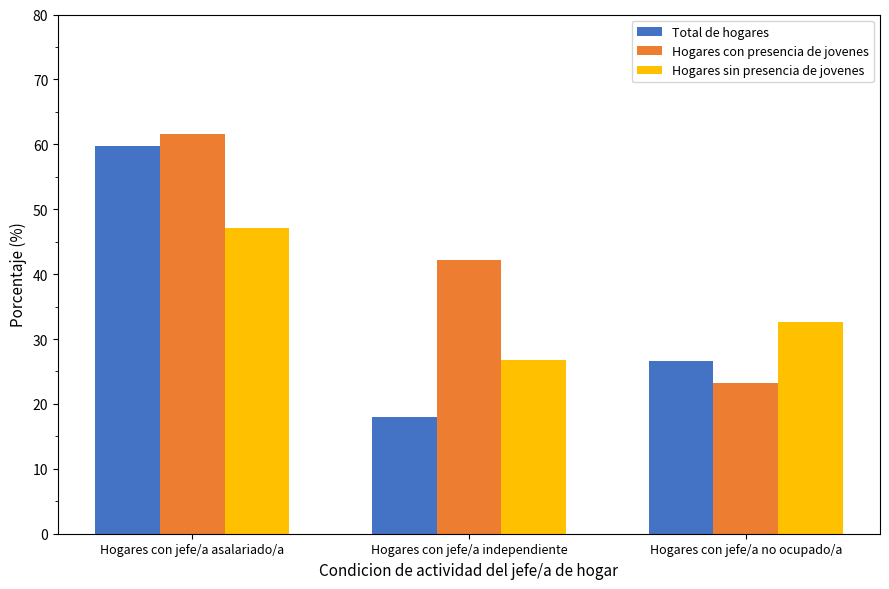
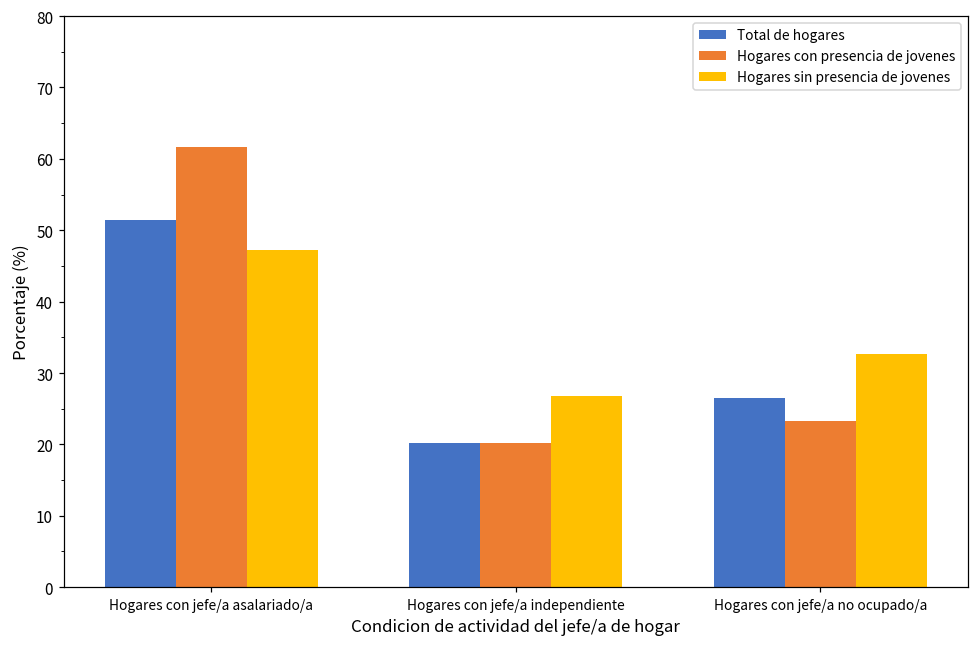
Total de hogares, Hogares con jefe/a asalariado/a: 60 -> 51
Total de hogares, Hogares con jefe/a independiente: 18 -> 20
Hogares con presencia de jovenes, Hogares con jefe/a independiente: 42 -> 20
